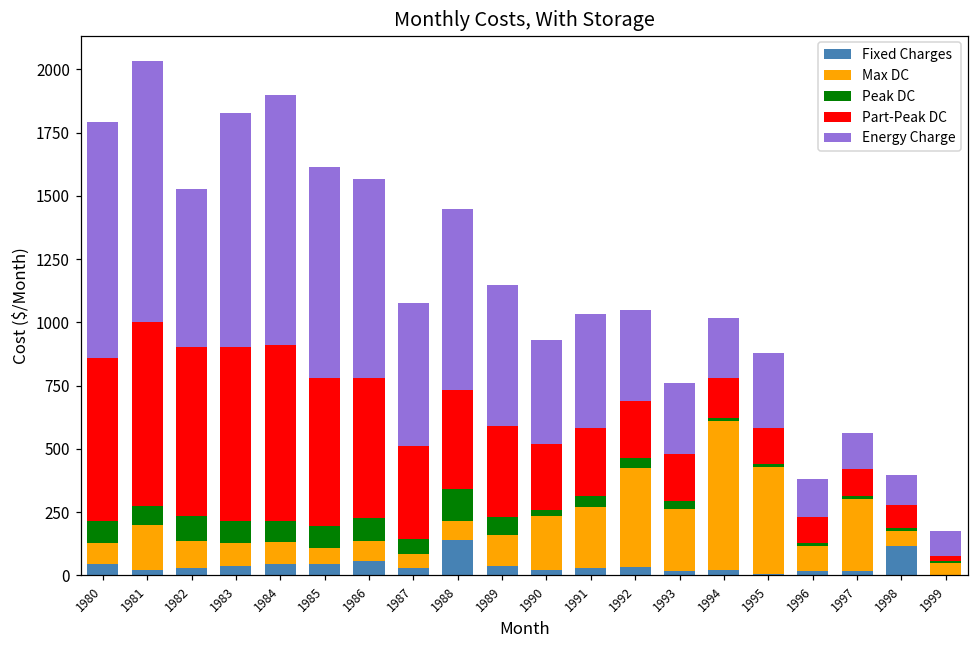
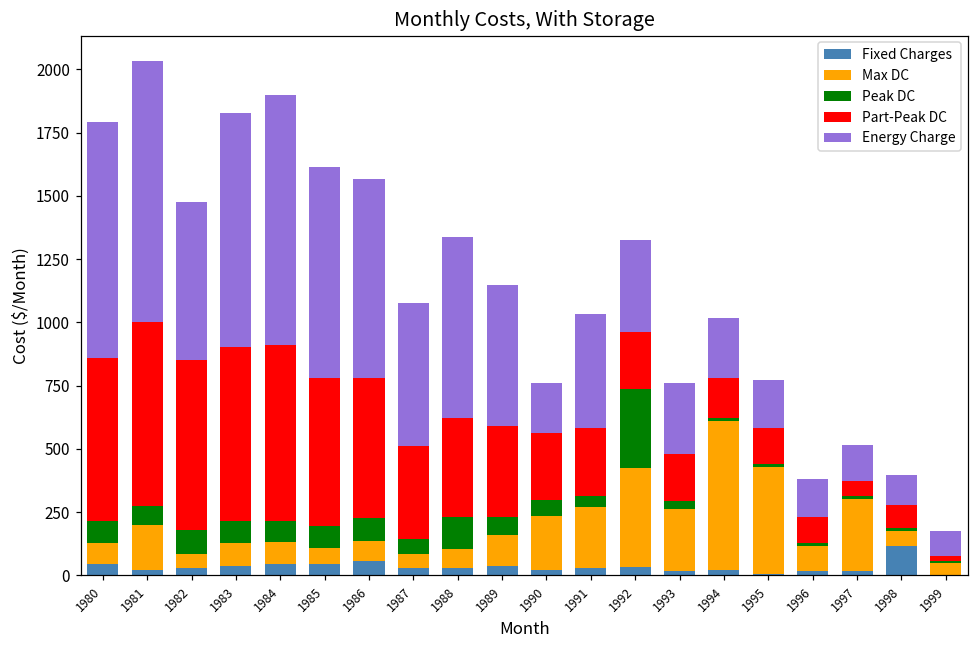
Max DC, 1982: 110 -> 60
Fixed Charges, 1988: 140 -> 30
Peak DC, 1990: 20 -> 60
Energy Charge, 1990: 410 -> 200
Peak DC, 1992: 40 -> 310
Energy Charge, 1995: 300 -> 190
Part-Peak DC, 1997: 110 -> 60
